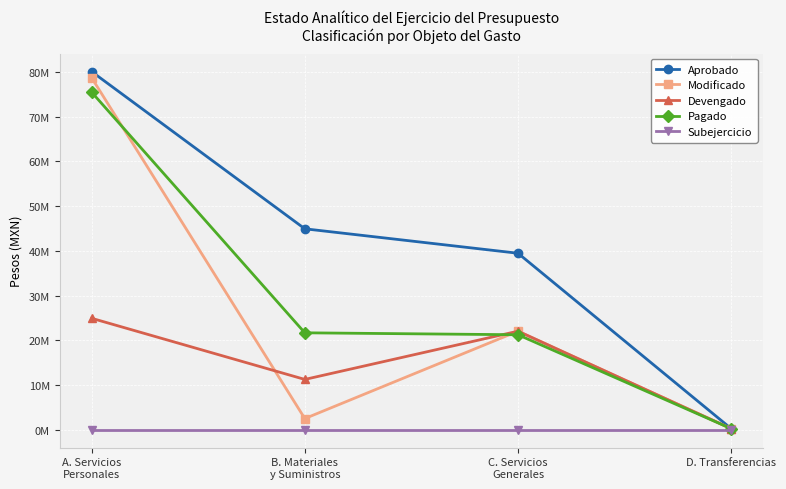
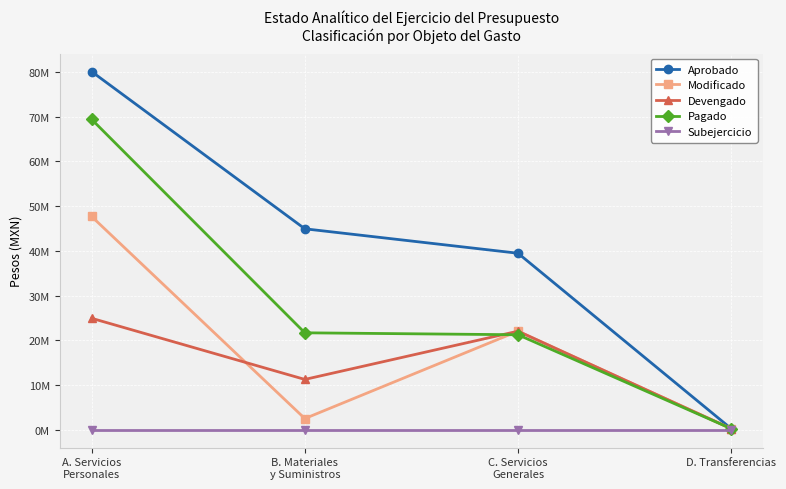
Modificado, A. Servicios Personales: 79000000 -> 48000000
Pagado, A. Servicios Personales: 75000000 -> 69000000
